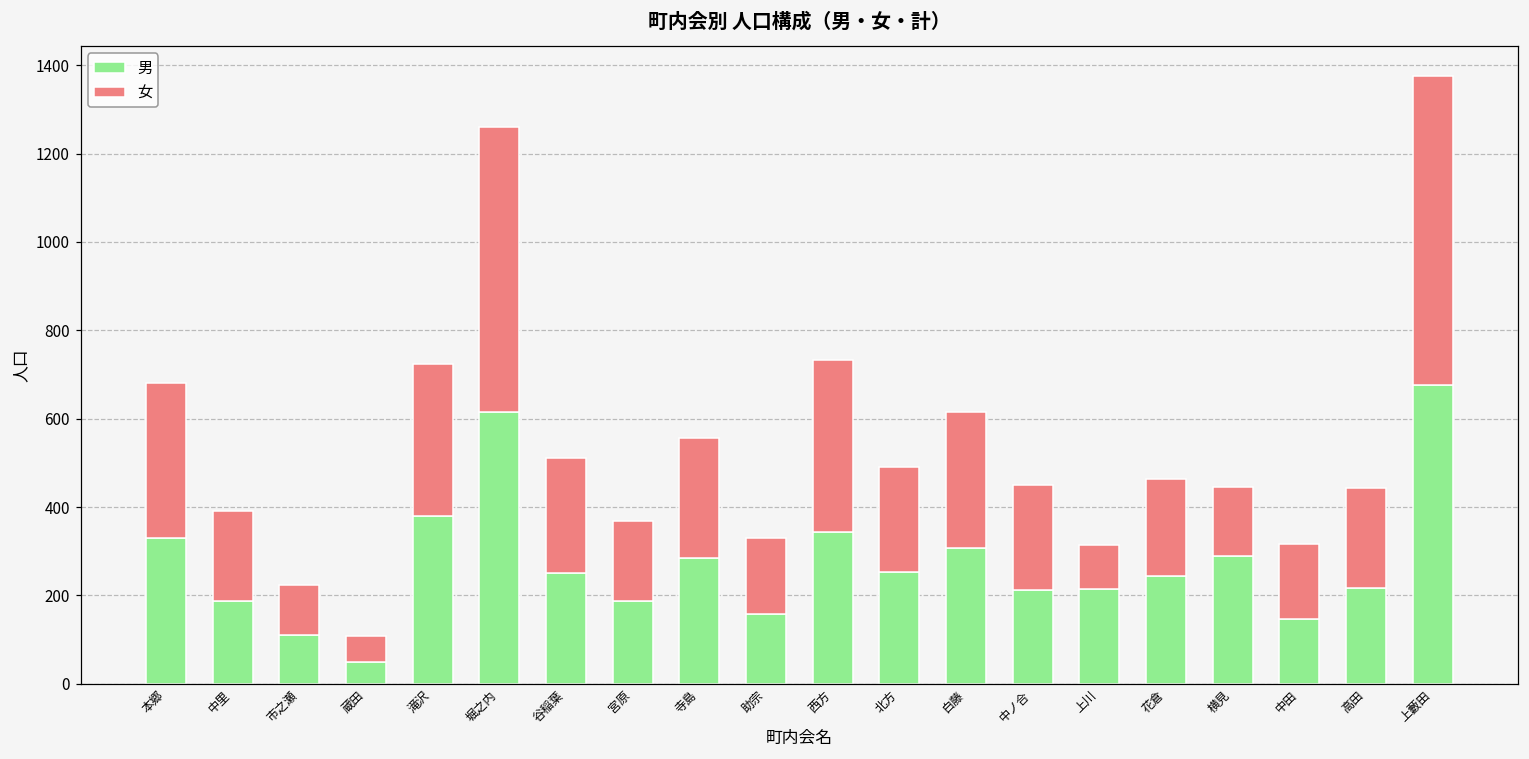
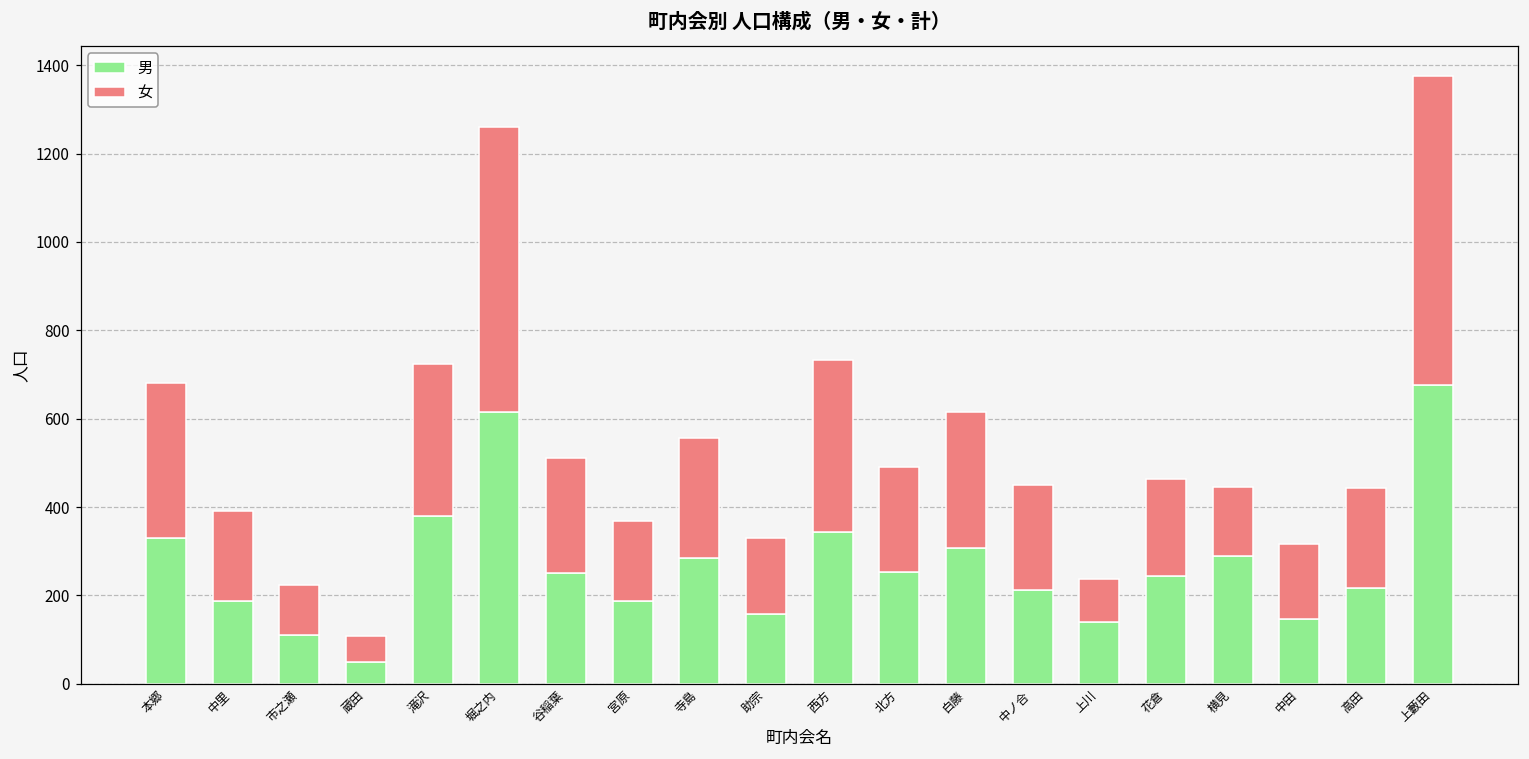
男, 上川: 220 -> 140
